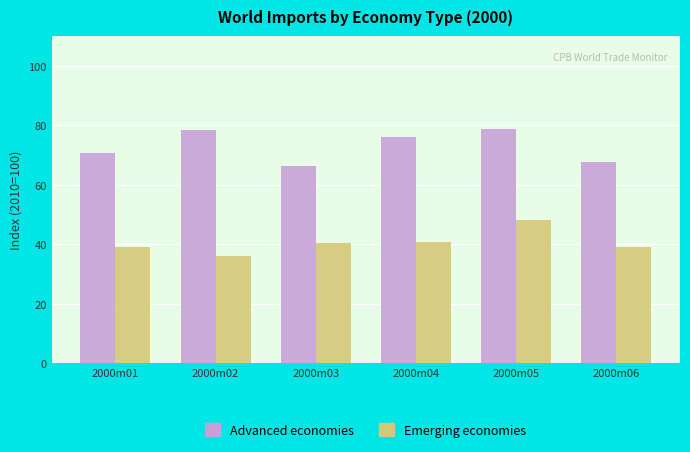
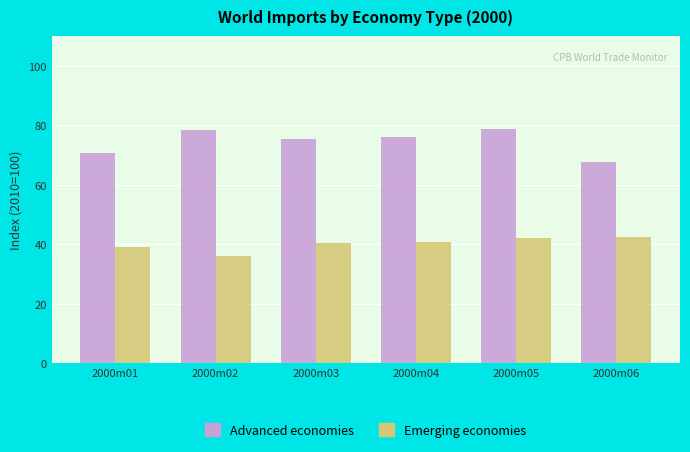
Advanced economies, 2000m03: 66 -> 75
Emerging economies, 2000m05: 48 -> 42
Emerging economies, 2000m06: 39 -> 43
